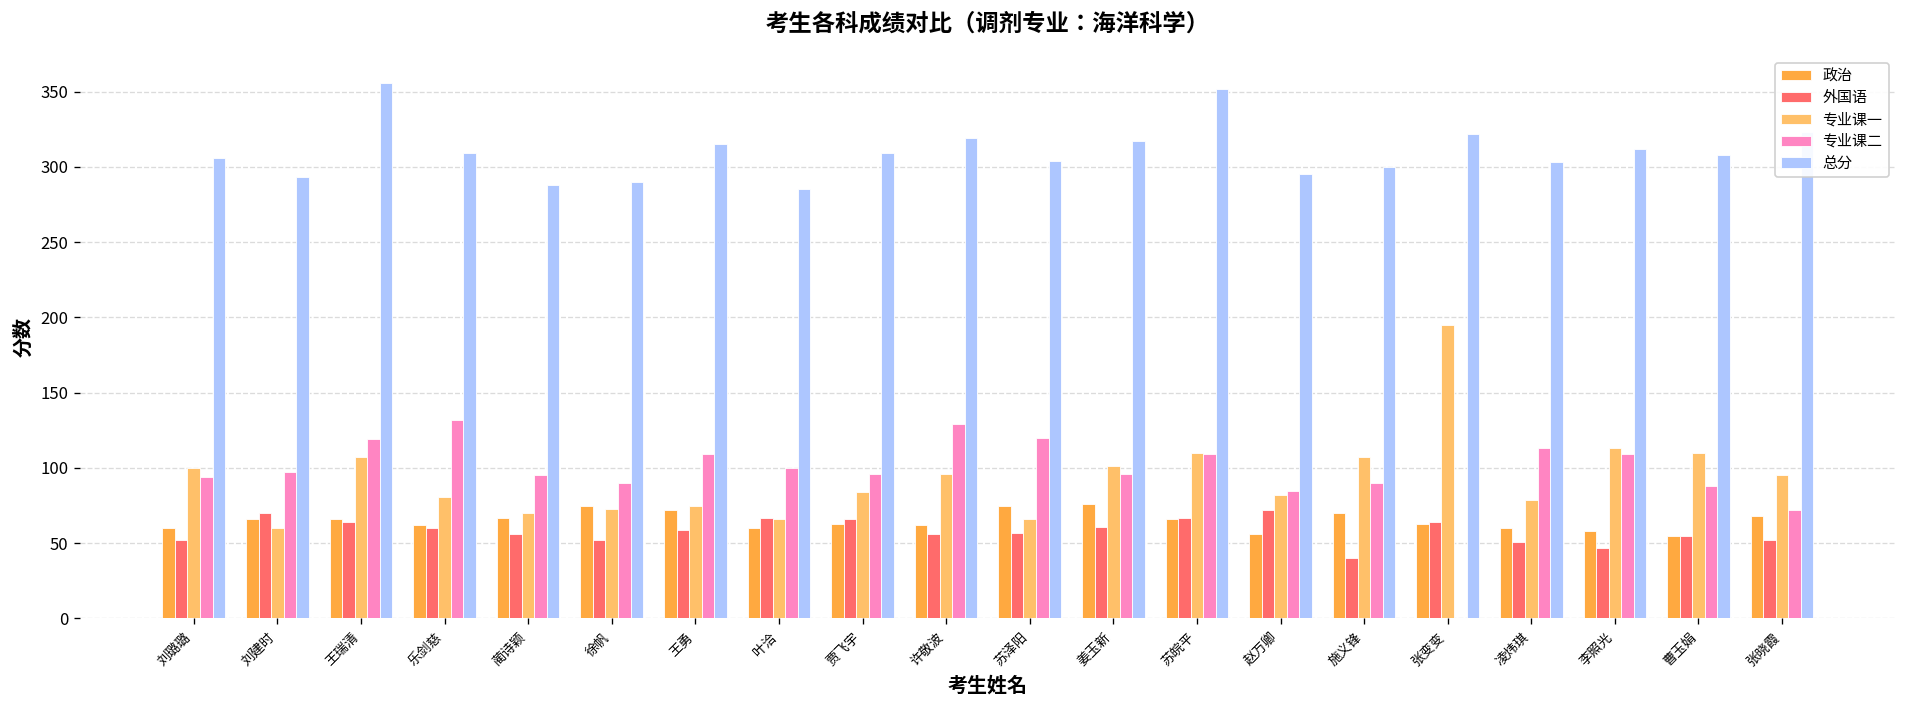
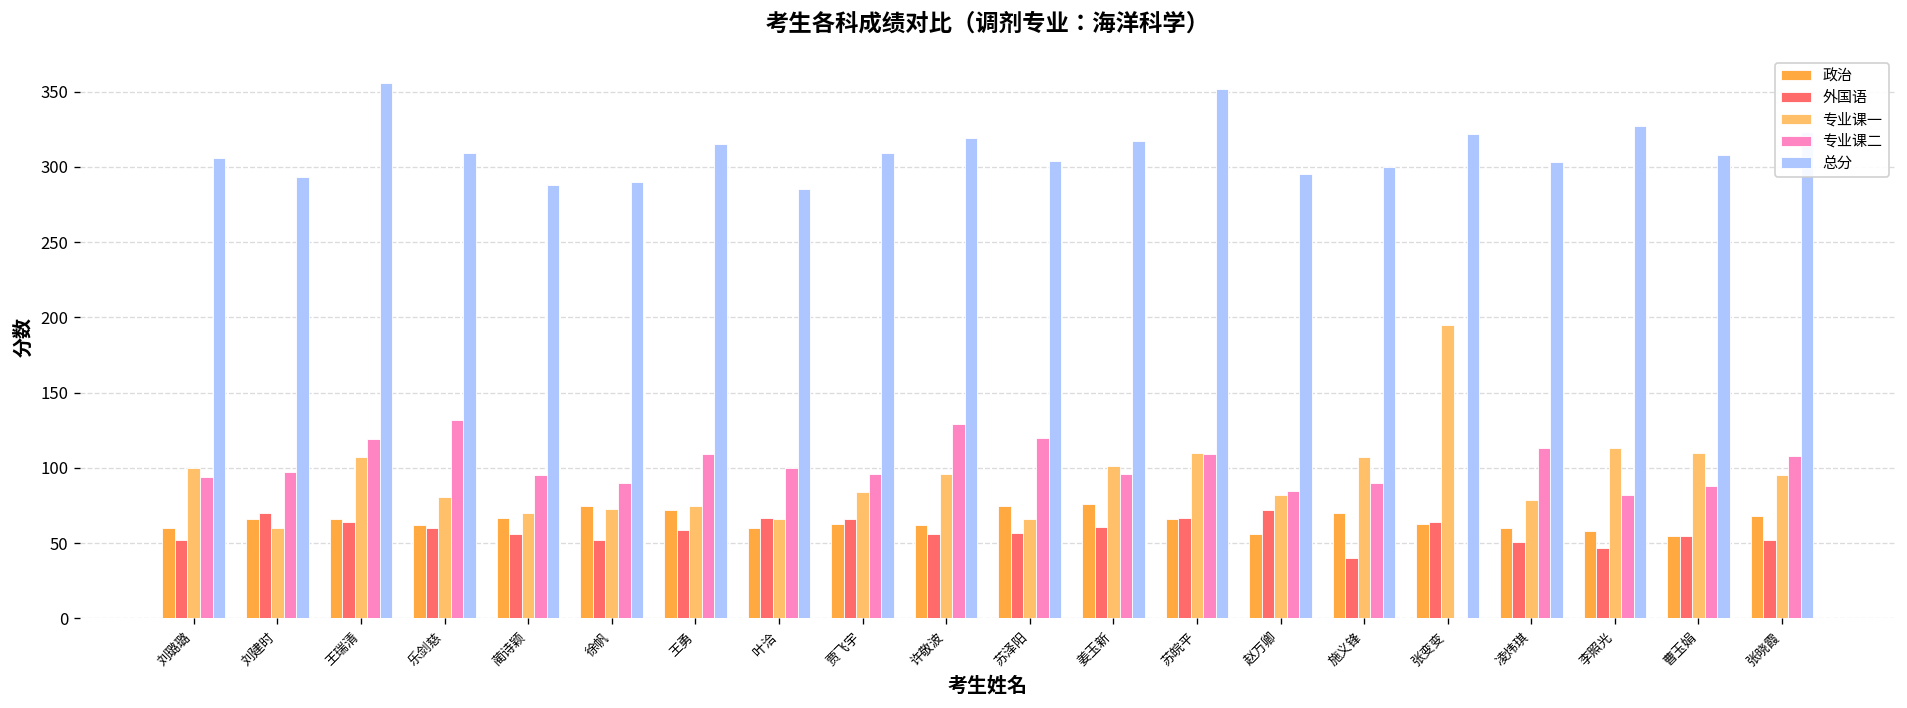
专业课二, 李照光: 109 -> 82
总分, 李照光: 312 -> 327
专业课二, 张晓霞: 72 -> 108
